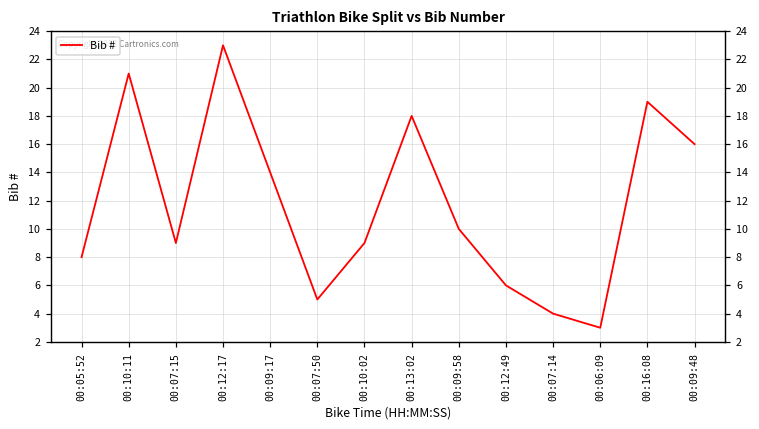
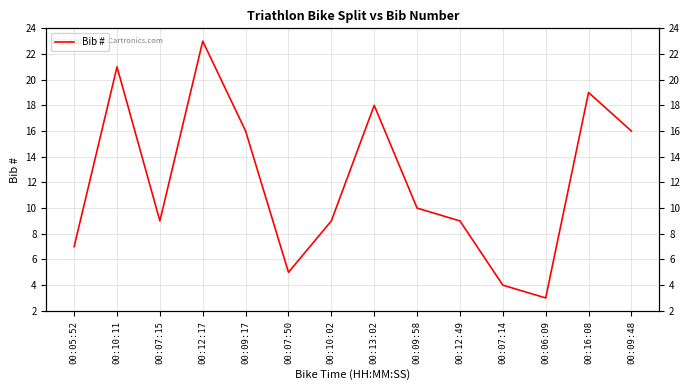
00:05:52: 8 -> 7
00:09:17: 14 -> 16
00:12:49: 6 -> 9
